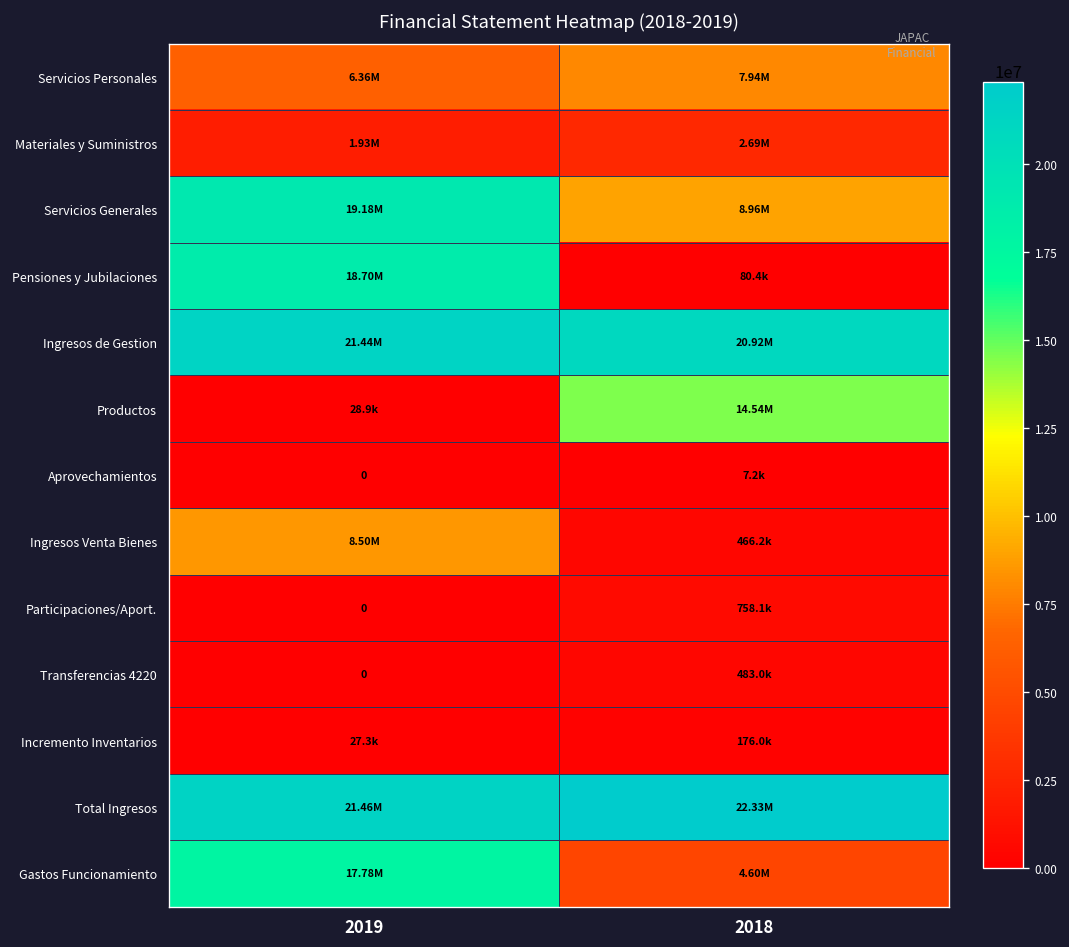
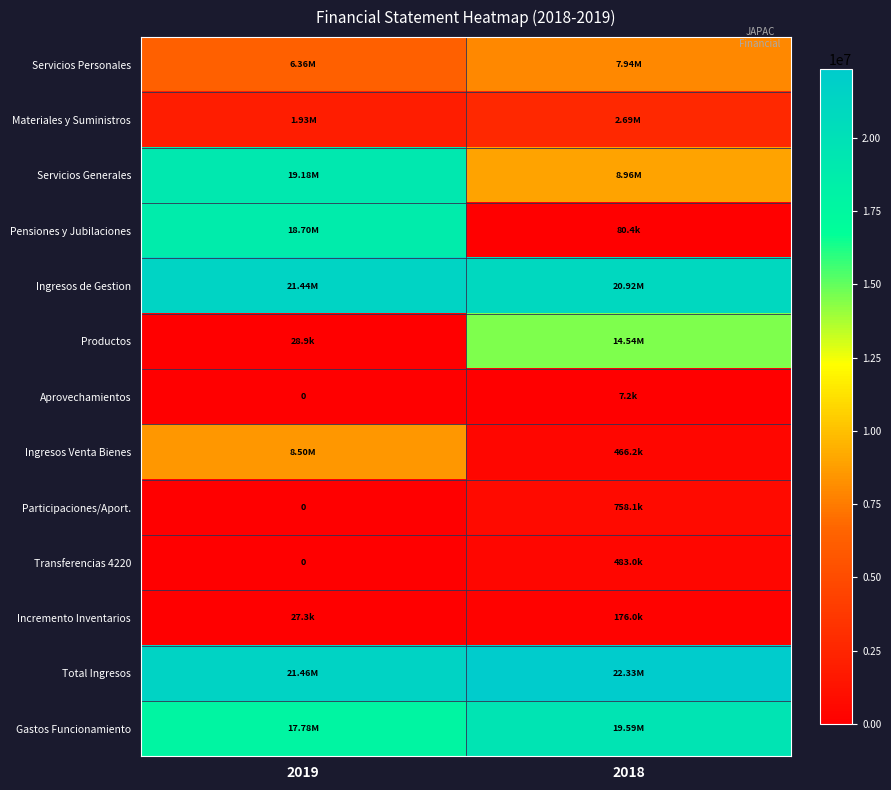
Gastos Funcionamiento, 2018: 4.60M -> 19.59M
